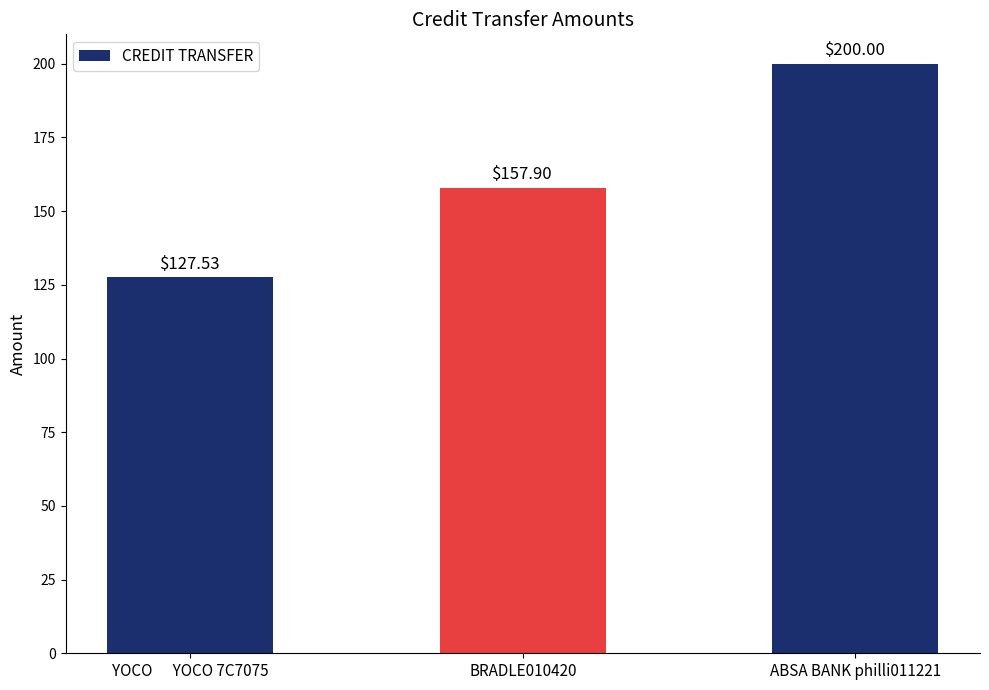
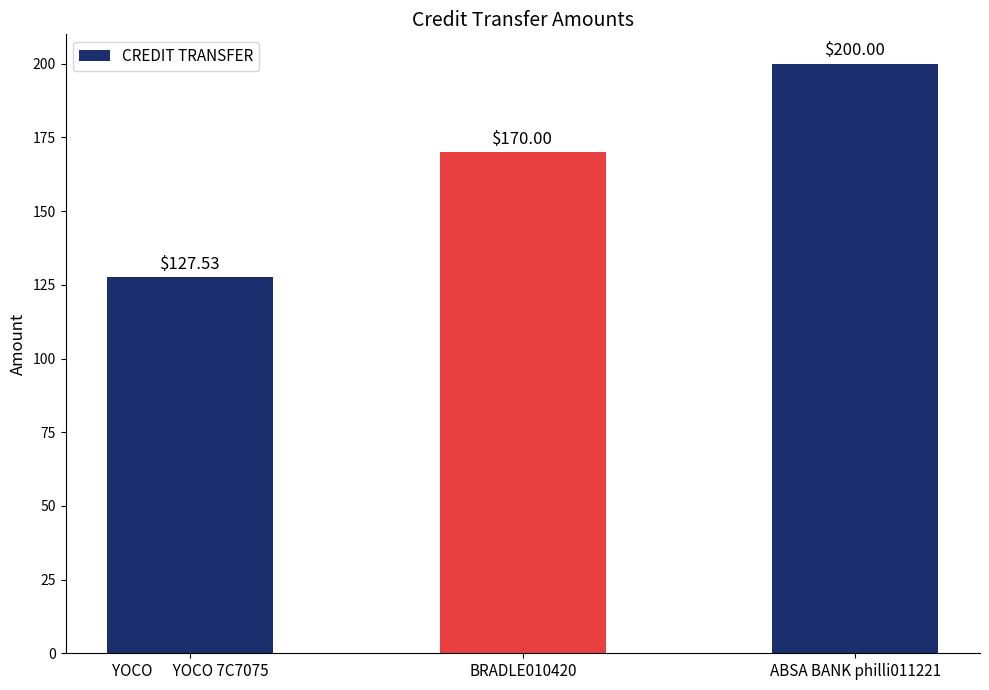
BRADLE010420: $157.90 -> $170.00
